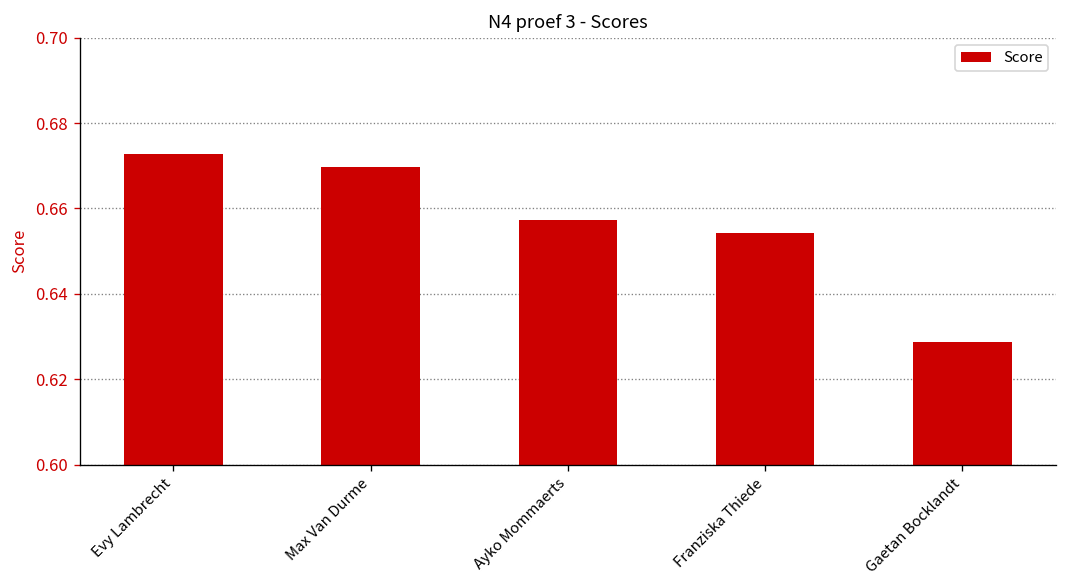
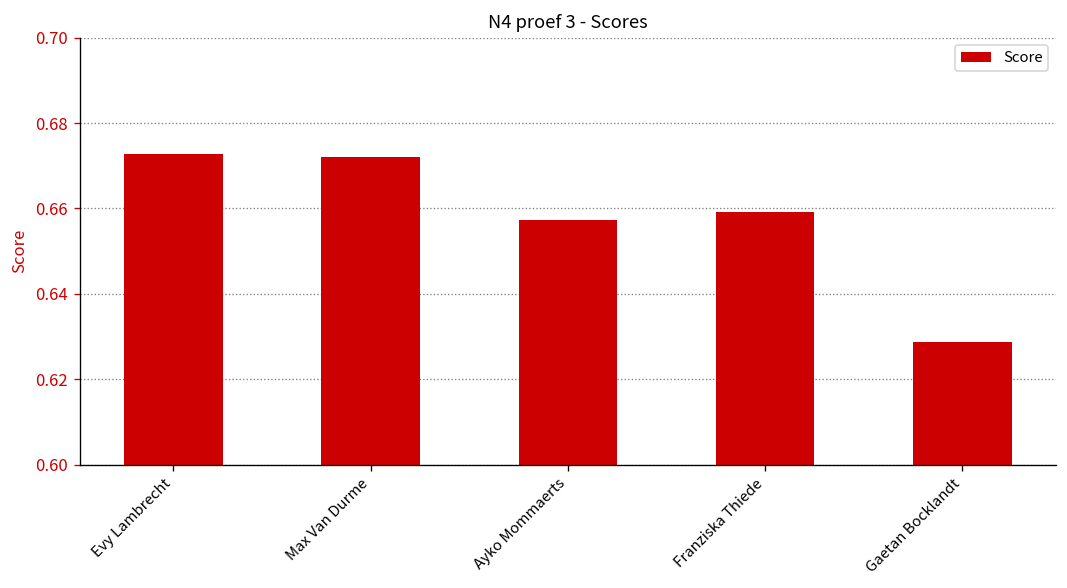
Max Van Durme: 0.670 -> 0.672
Franziska Thiede: 0.654 -> 0.659
